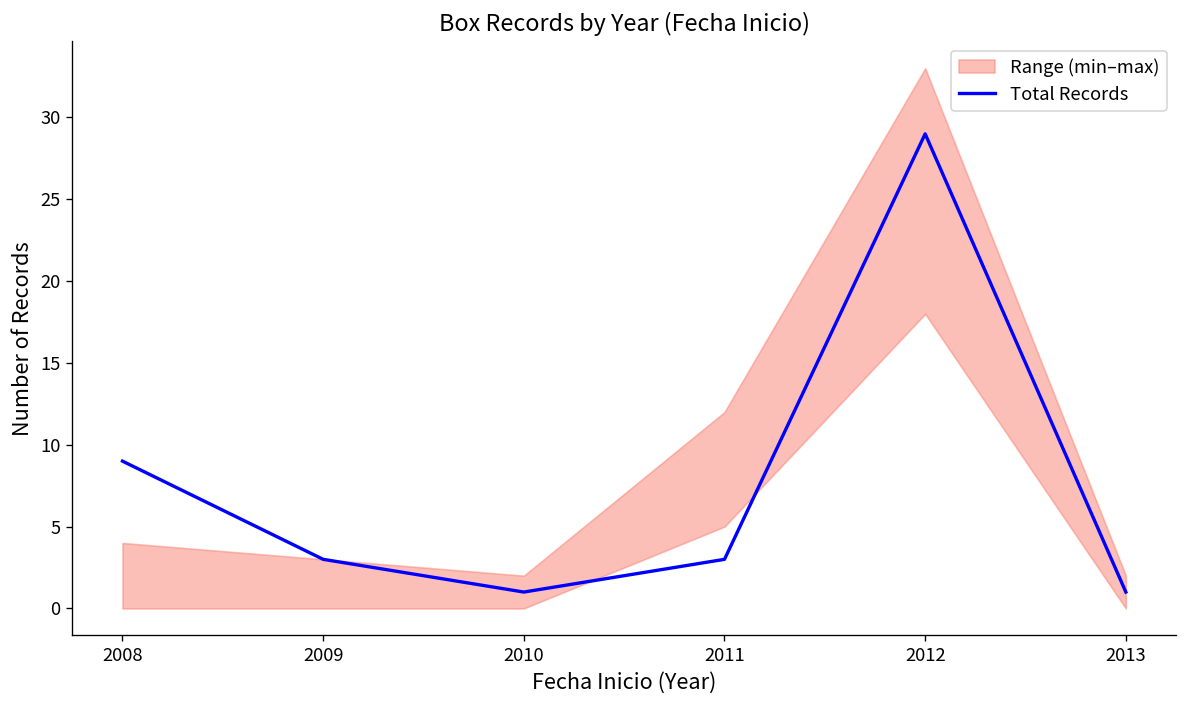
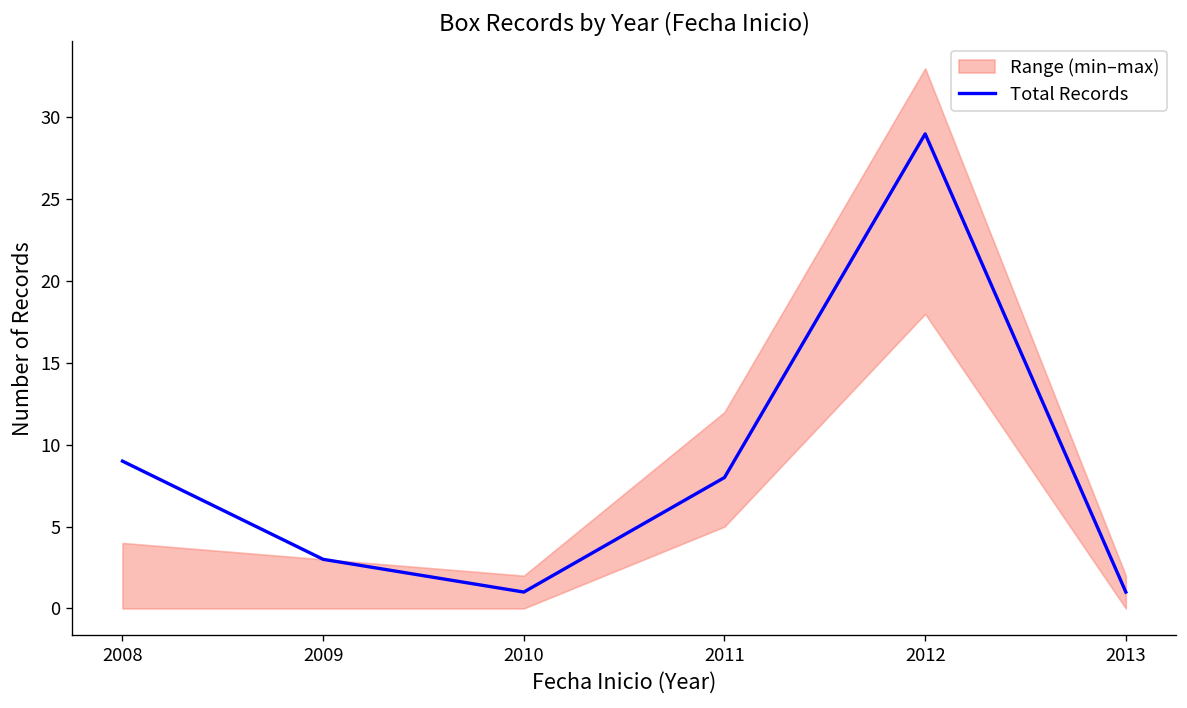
Total Records, 2011: 3 -> 8
